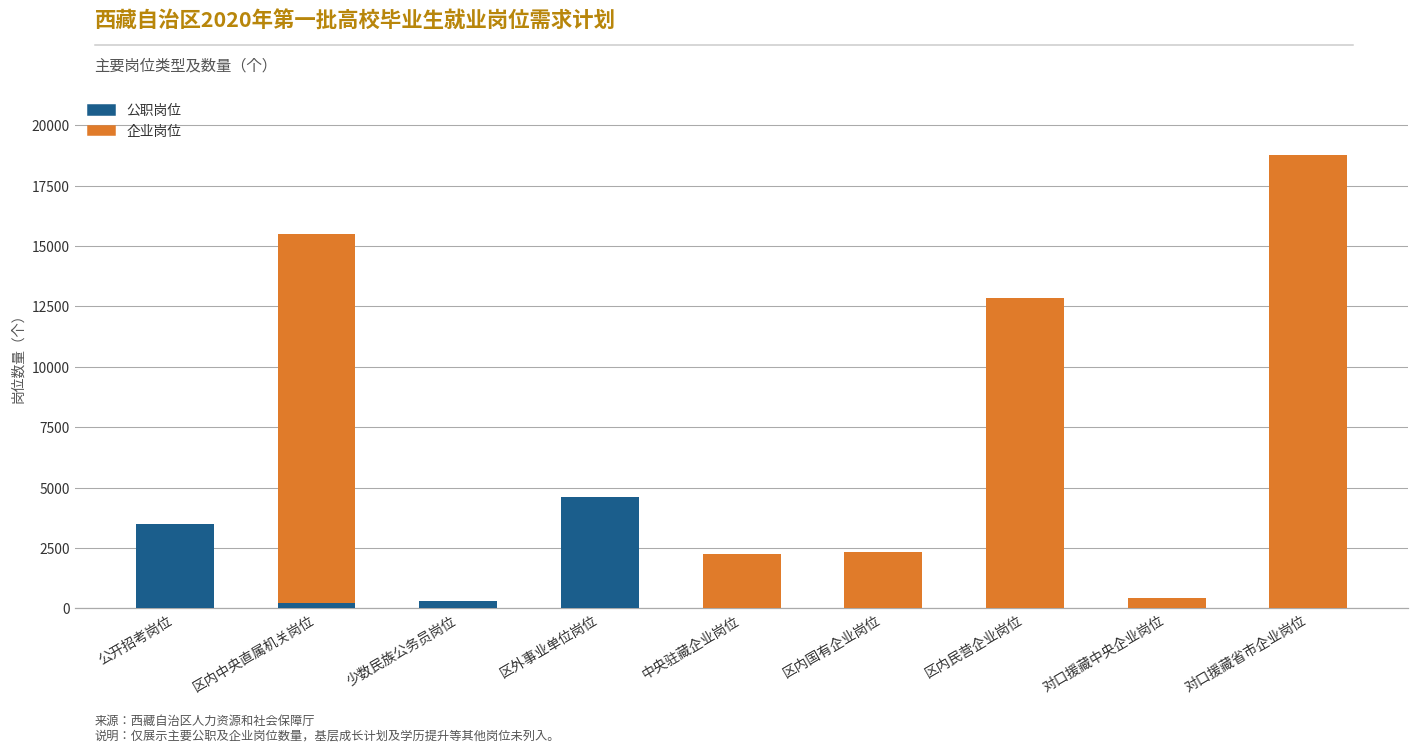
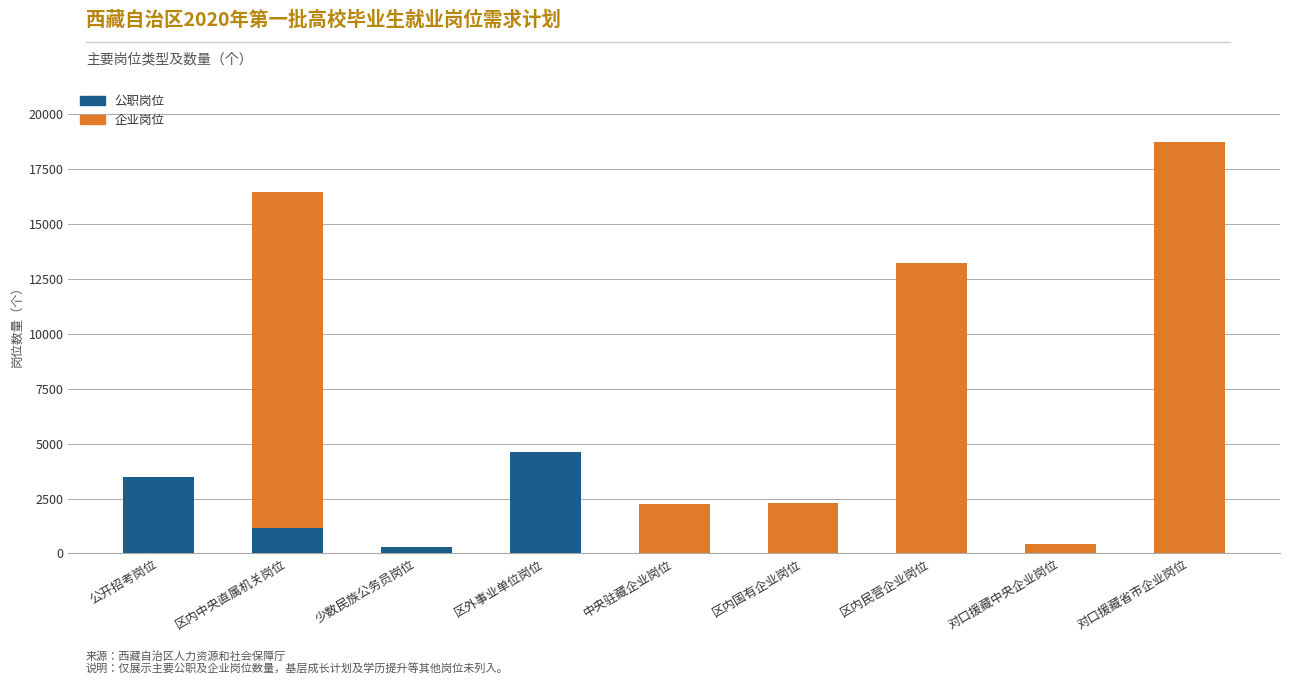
公职岗位, 区内中央直属机关岗位: 200 -> 1200
企业岗位, 区内民营企业岗位: 12800 -> 13200
